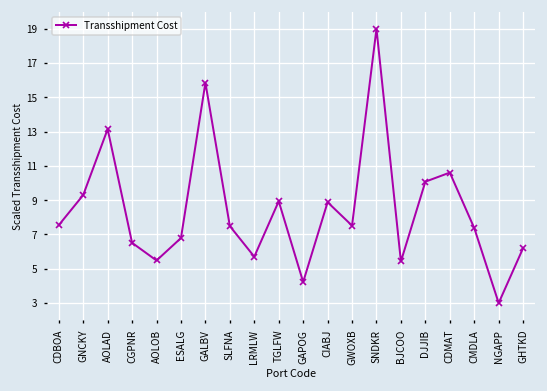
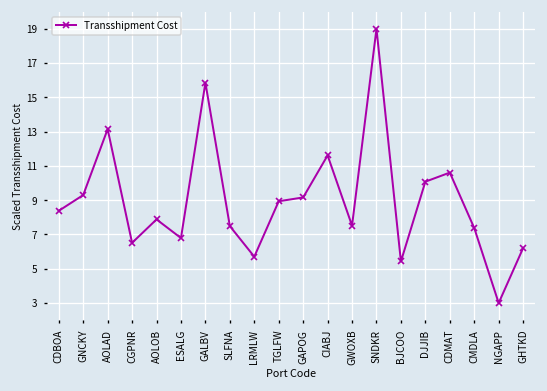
CDBOA: 7.5 -> 8.4
AOLOB: 5.5 -> 7.9
GAPOG: 4.2 -> 9.2
CIABJ: 8.9 -> 11.6
